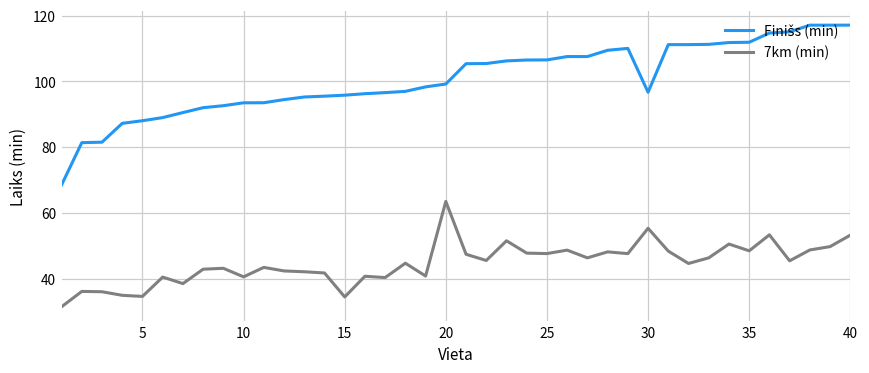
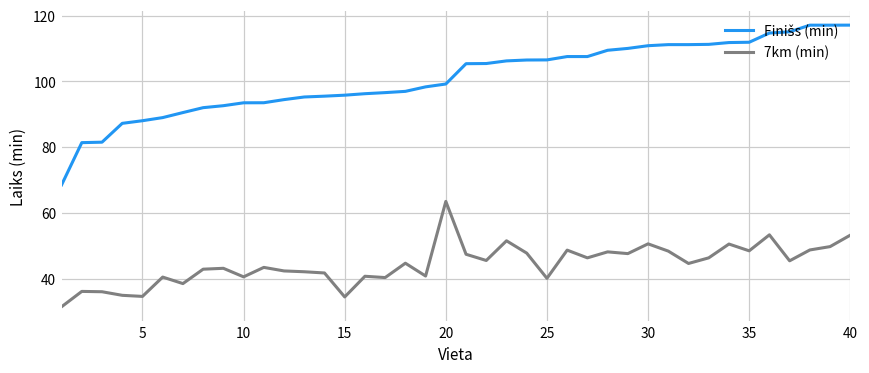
7km (min), 25: 48 -> 40
Finišs (min), 30: 97 -> 111
7km (min), 30: 55 -> 51
